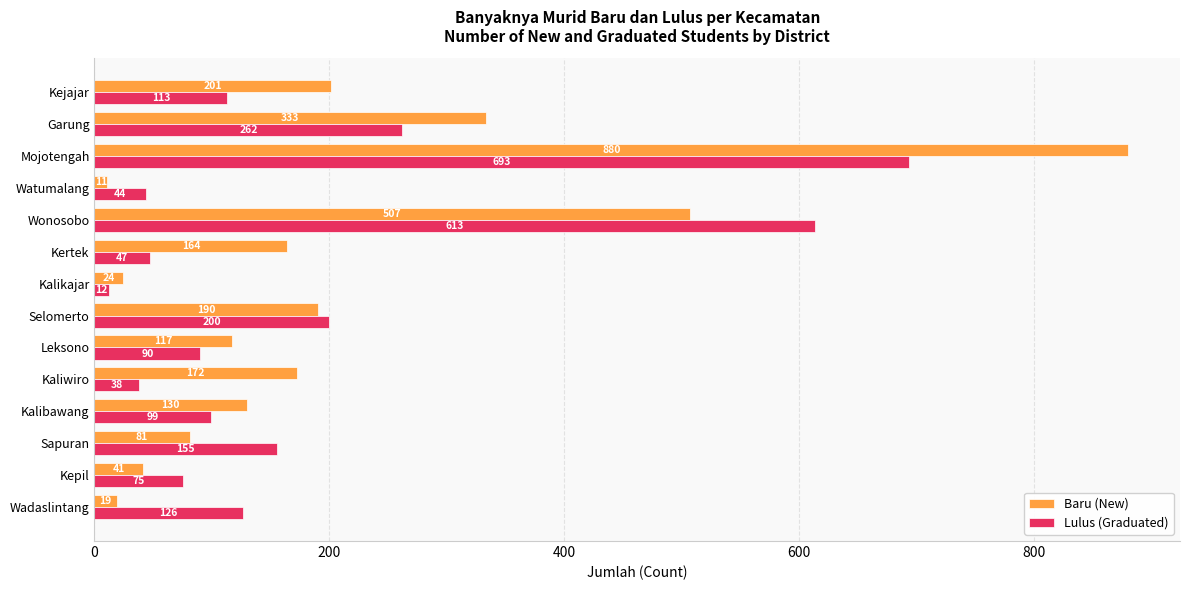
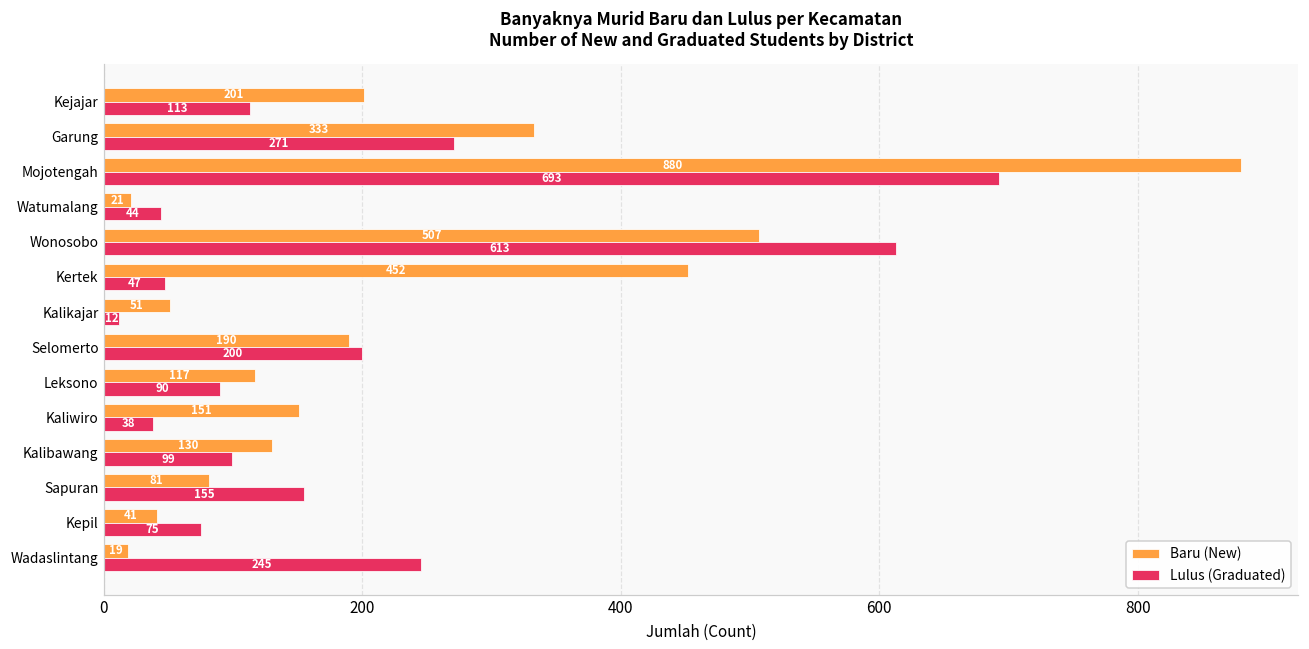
Lulus (Graduated), Garung: 262 -> 271
Baru (New), Watumalang: 11 -> 21
Baru (New), Kertek: 164 -> 452
Baru (New), Kalikajar: 24 -> 51
Baru (New), Kaliwiro: 172 -> 151
Lulus (Graduated), Wadaslintang: 126 -> 245
